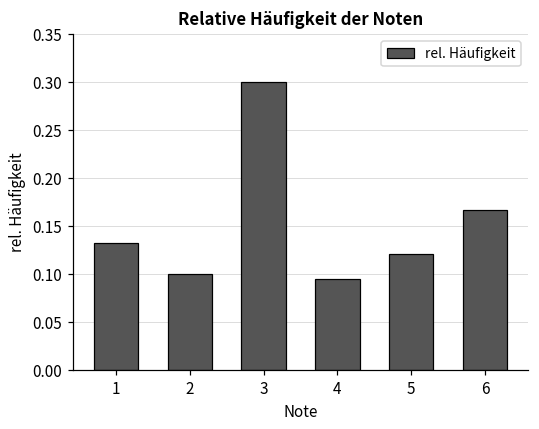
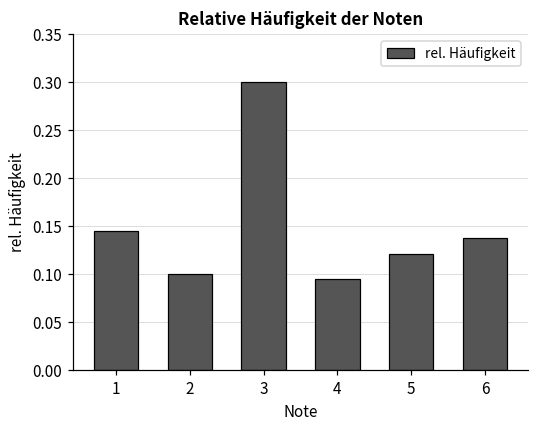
1: 0.13 -> 0.15
6: 0.17 -> 0.14
